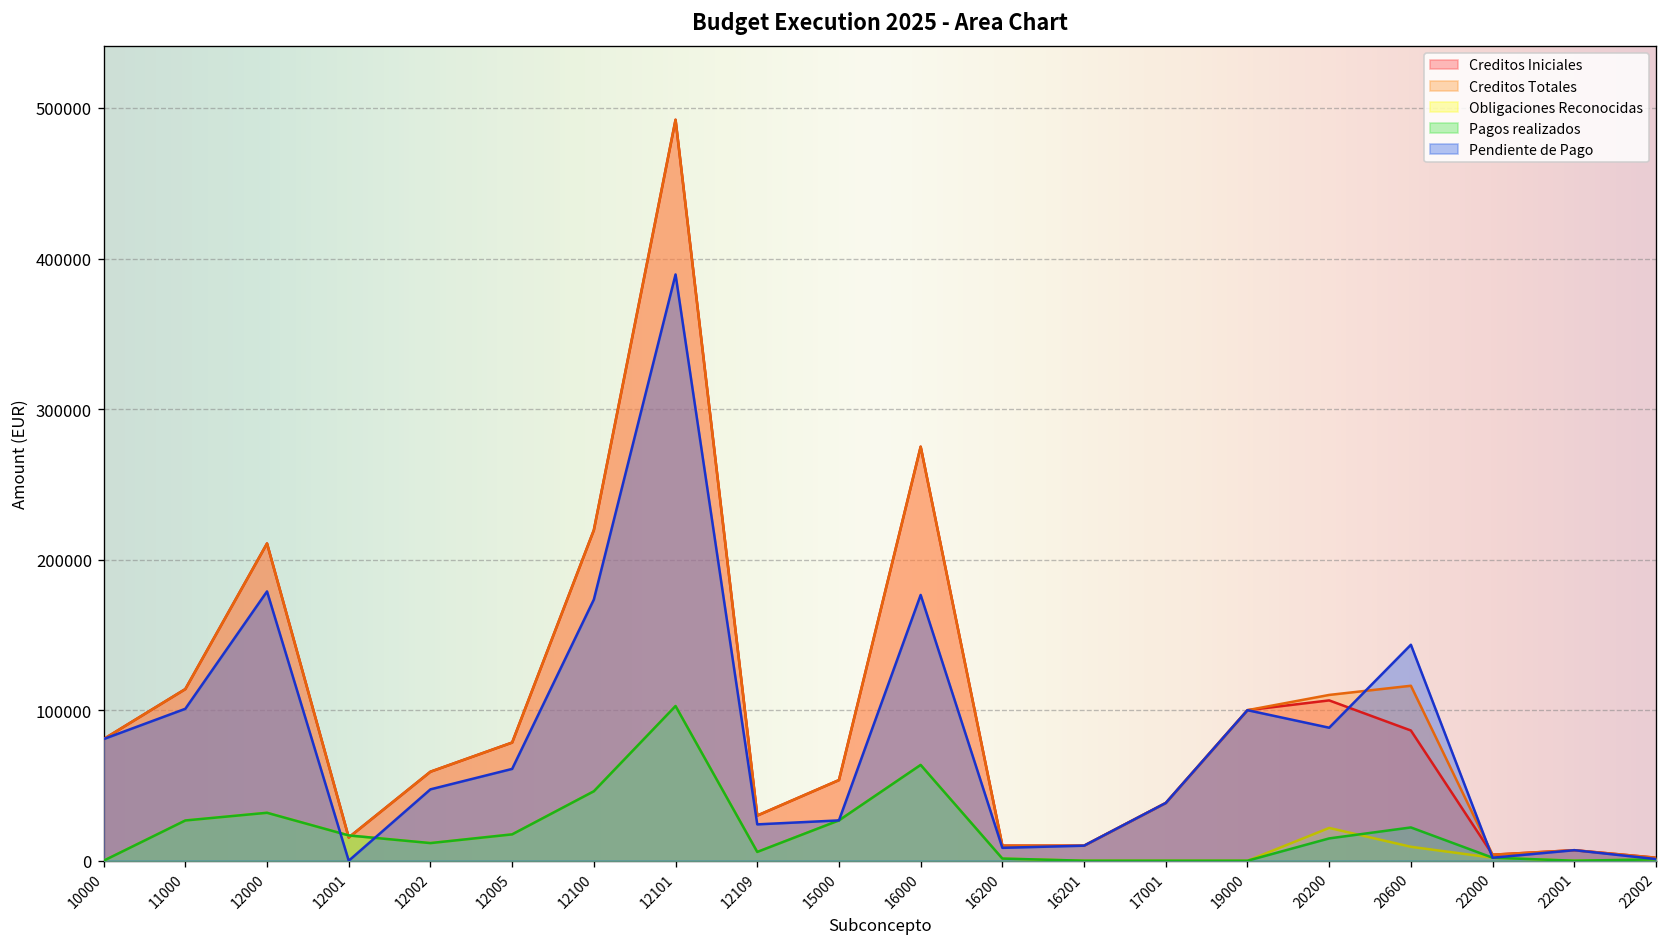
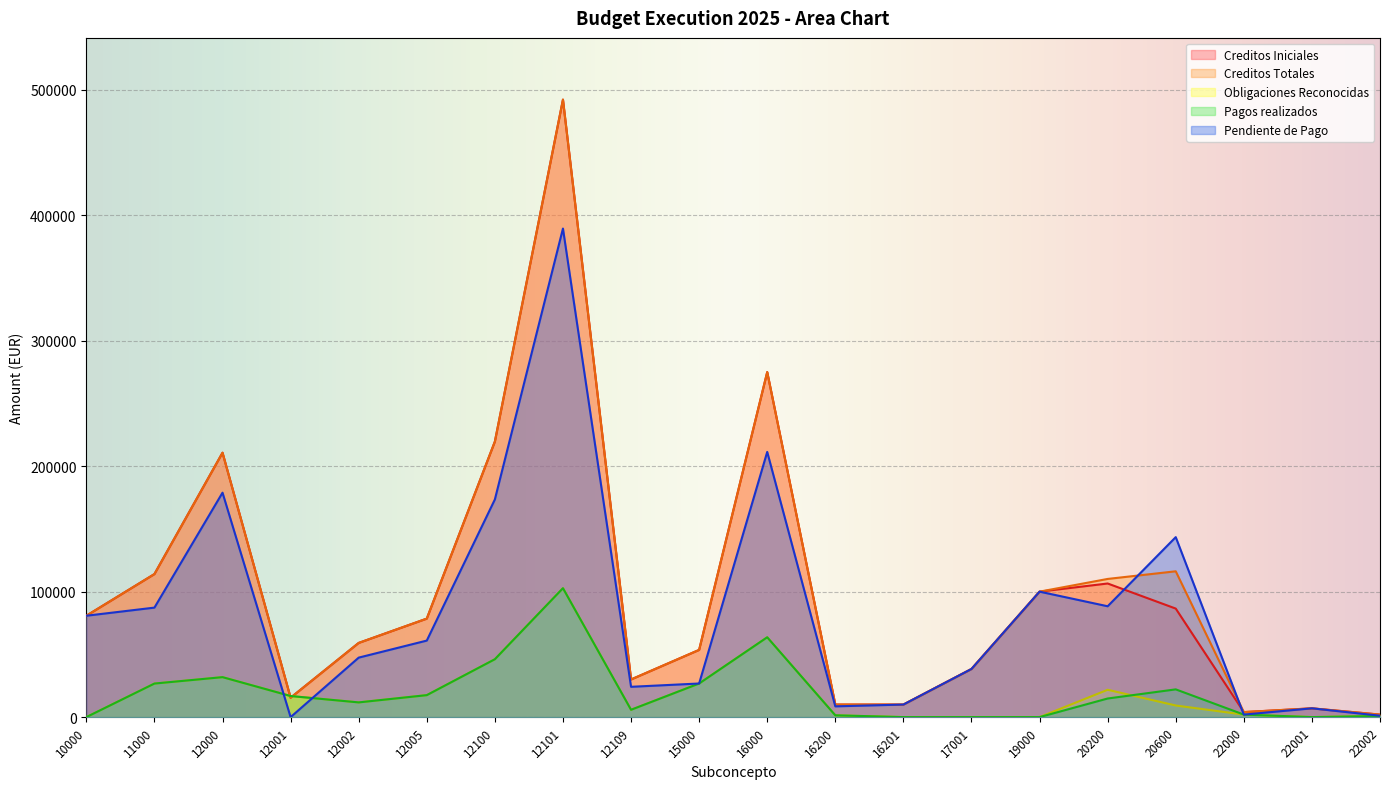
Pendiente de Pago, 11000: 101000 -> 87000
Pendiente de Pago, 16000: 177000 -> 211000
